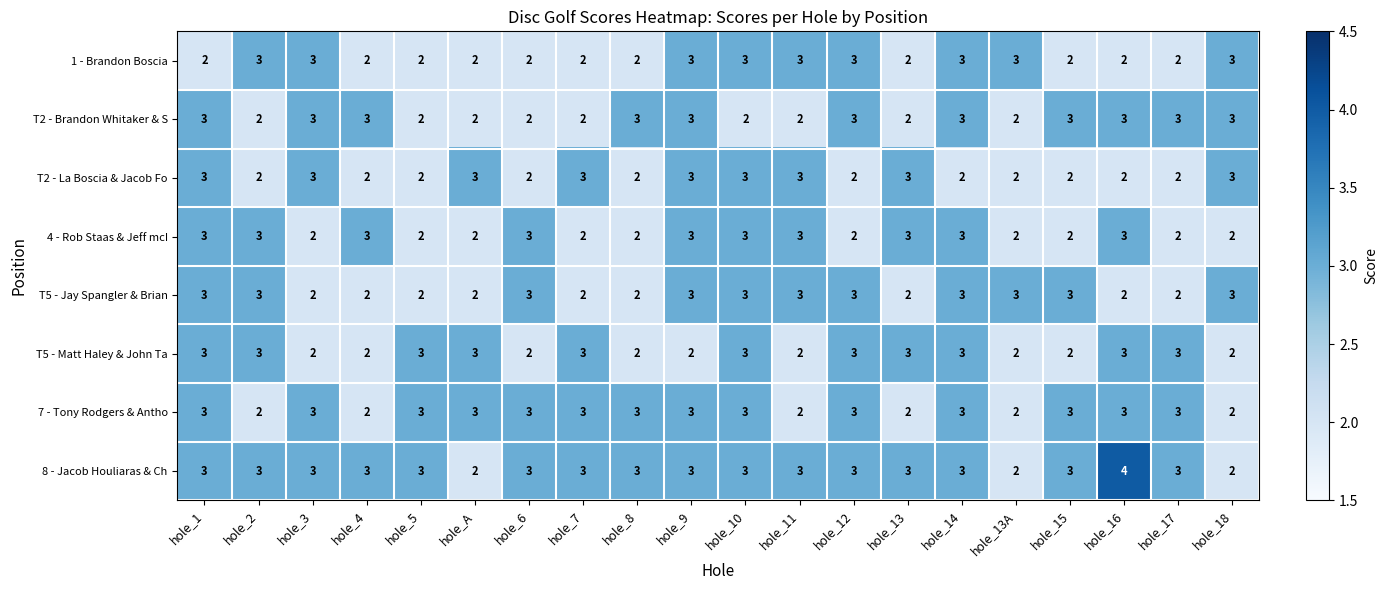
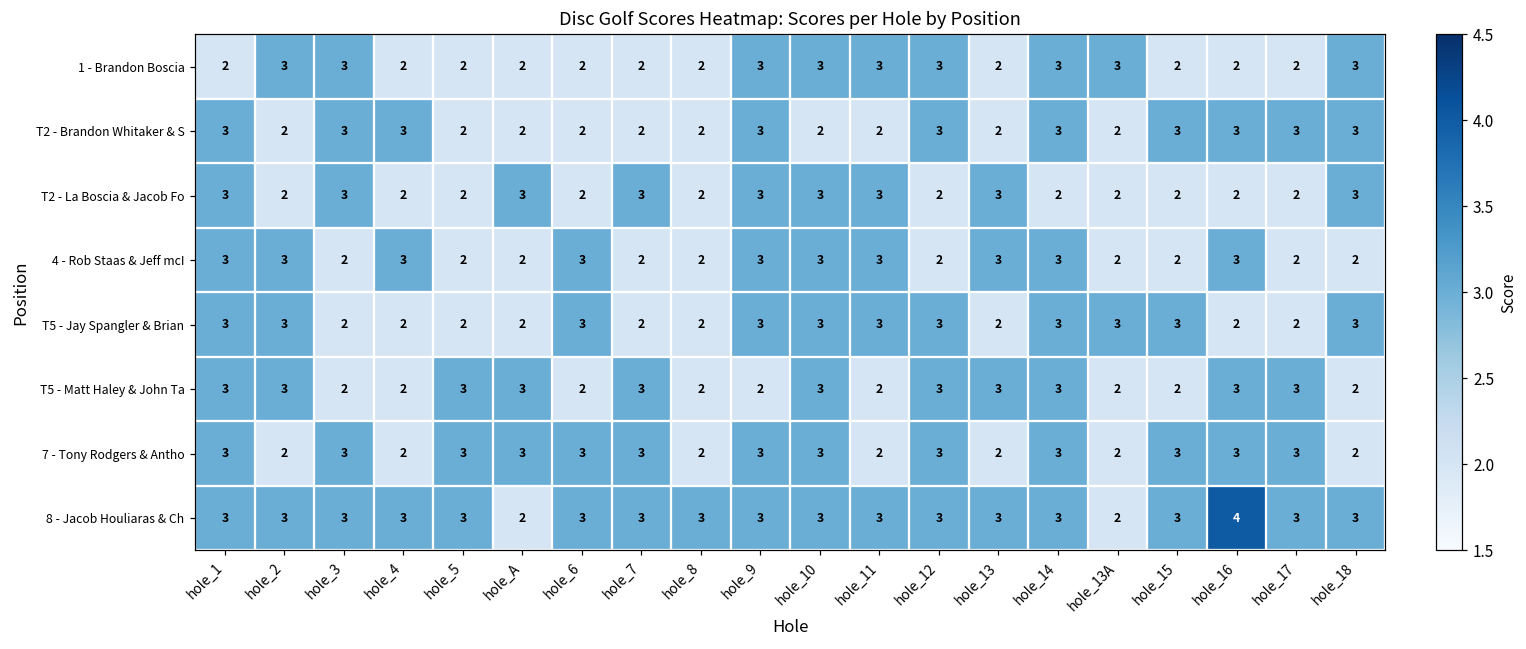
T2 - Brandon Whitaker & S, hole_8: 3 -> 2
7 - Tony Rodgers & Antho, hole_8: 3 -> 2
8 - Jacob Houliaras & Ch, hole_18: 2 -> 3
